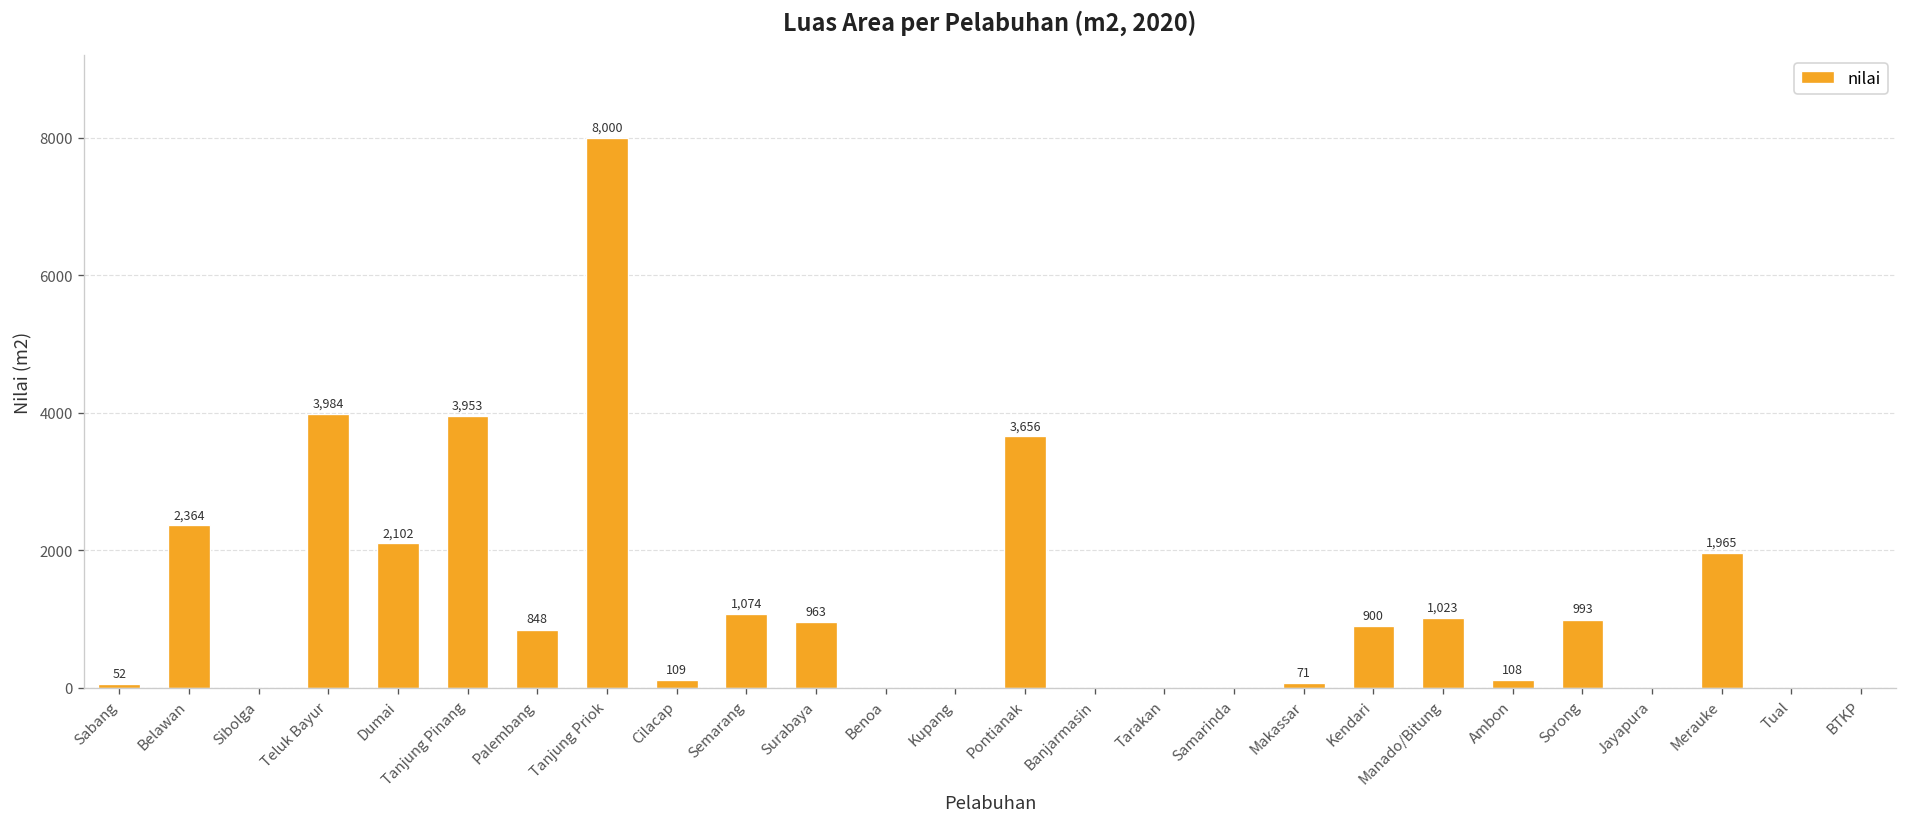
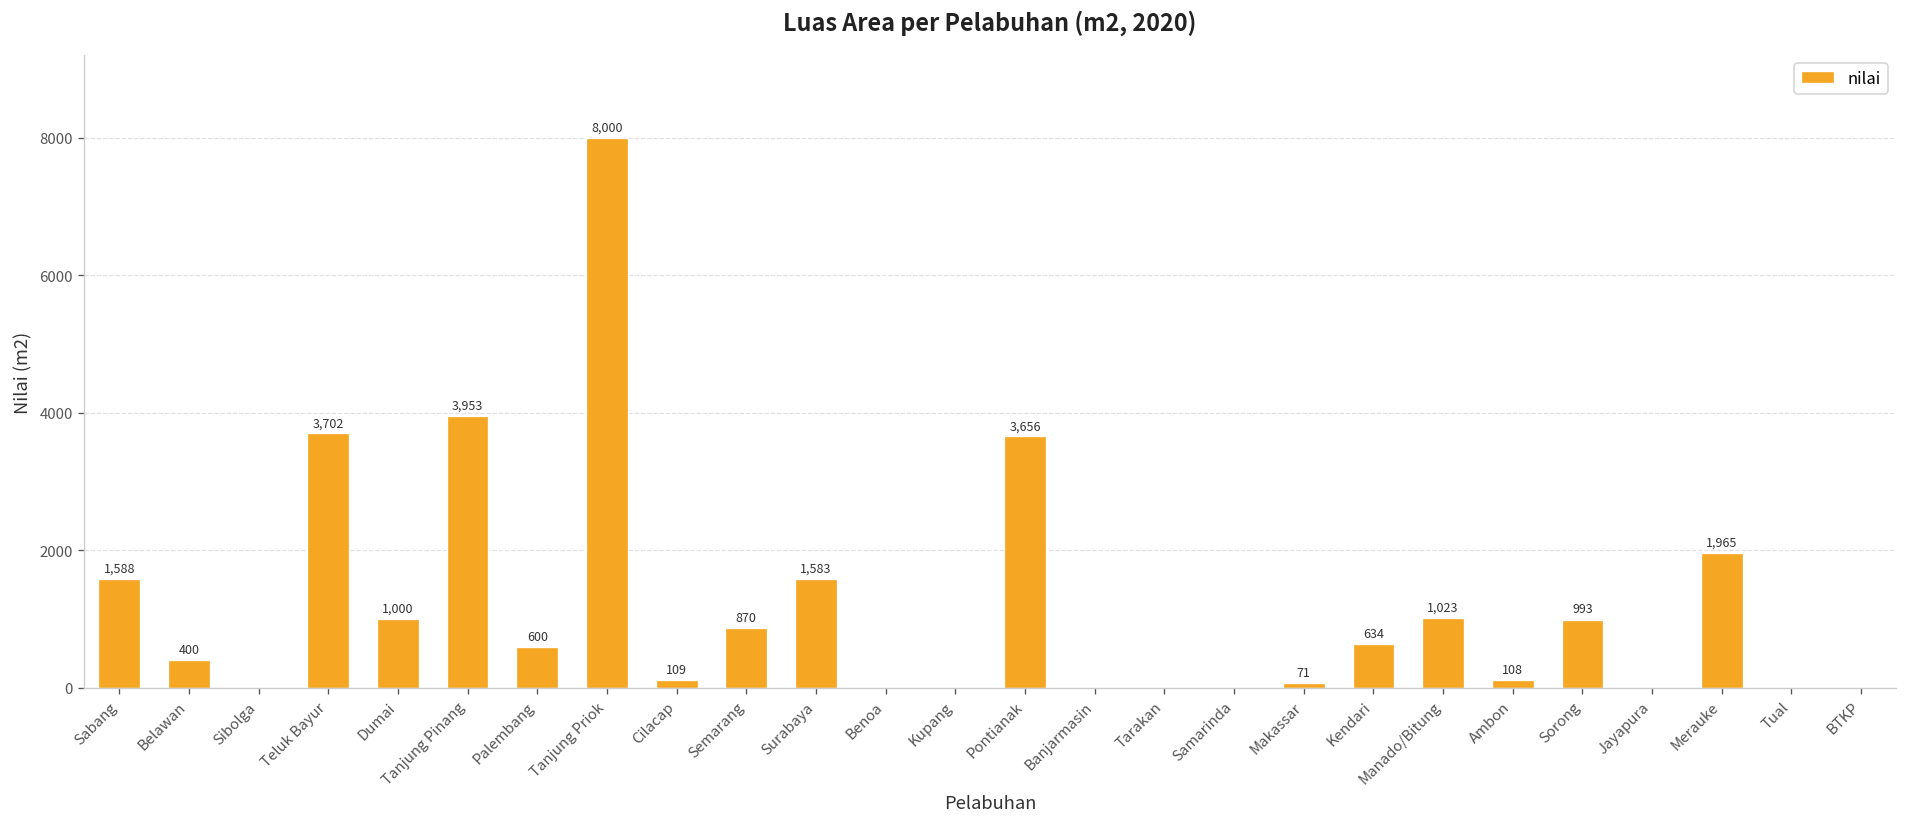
Sabang: 52 -> 1,588
Belawan: 2,364 -> 400
Teluk Bayur: 3,984 -> 3,702
Dumai: 2,102 -> 1,000
Palembang: 848 -> 600
Semarang: 1,074 -> 870
Surabaya: 963 -> 1,583
Kendari: 900 -> 634
